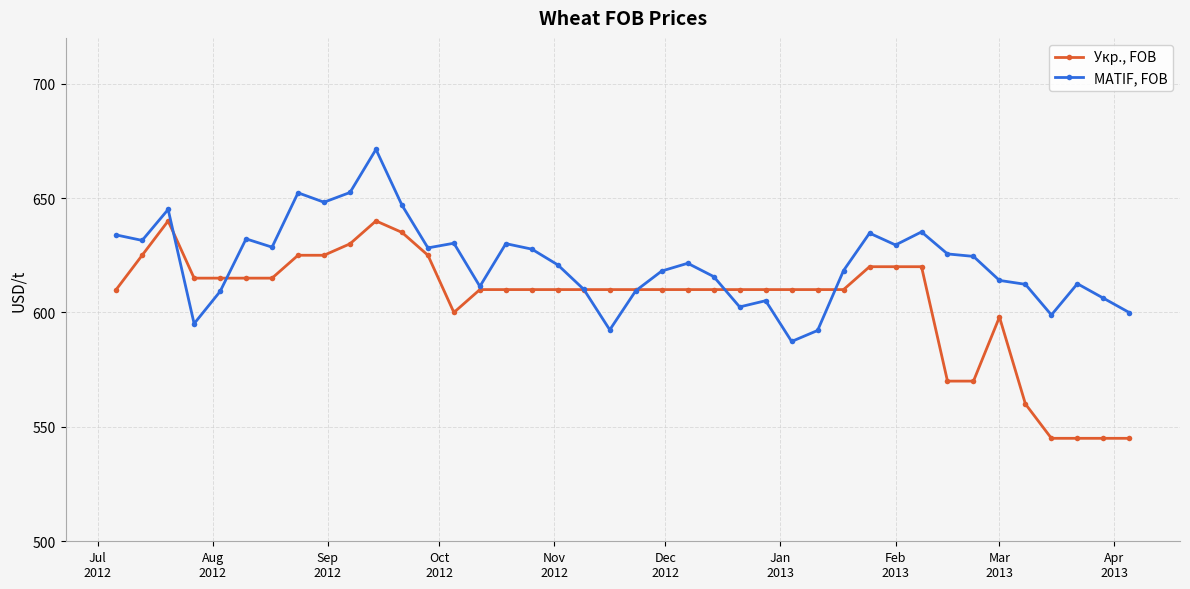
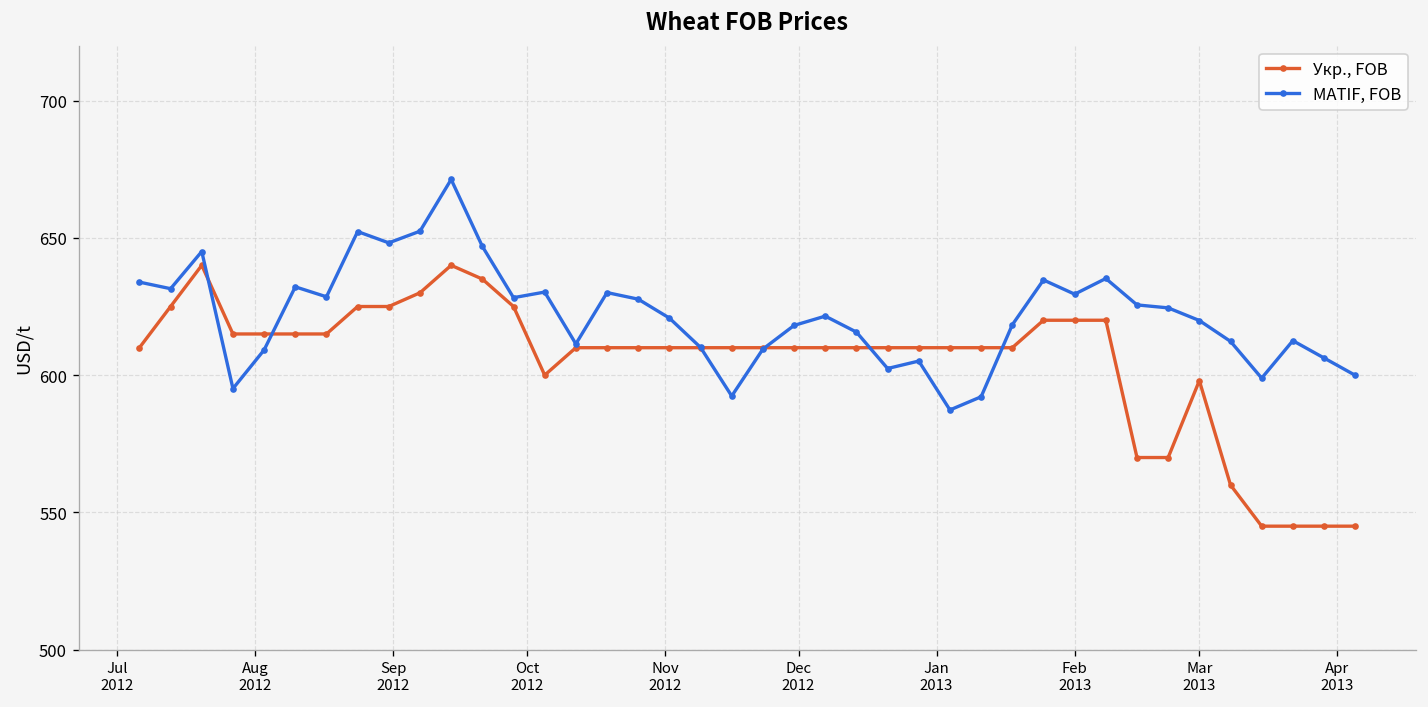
MATIF, FOB, Mar 2013: 614 -> 620
